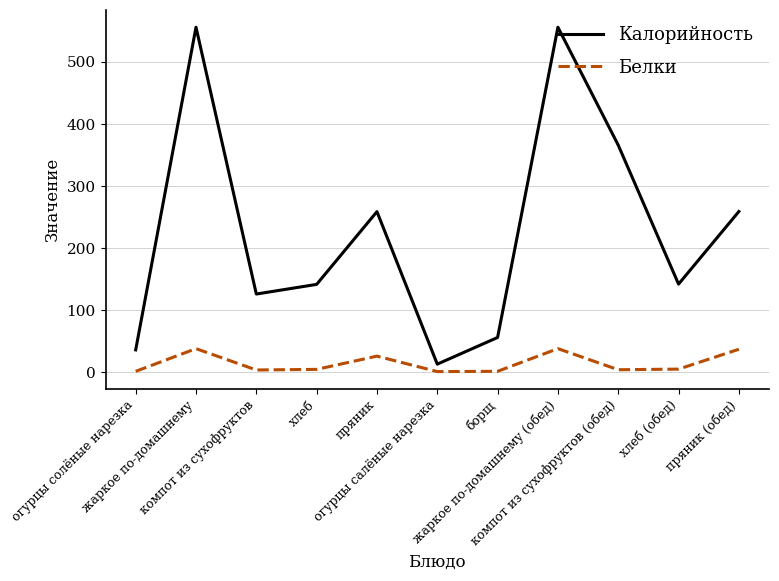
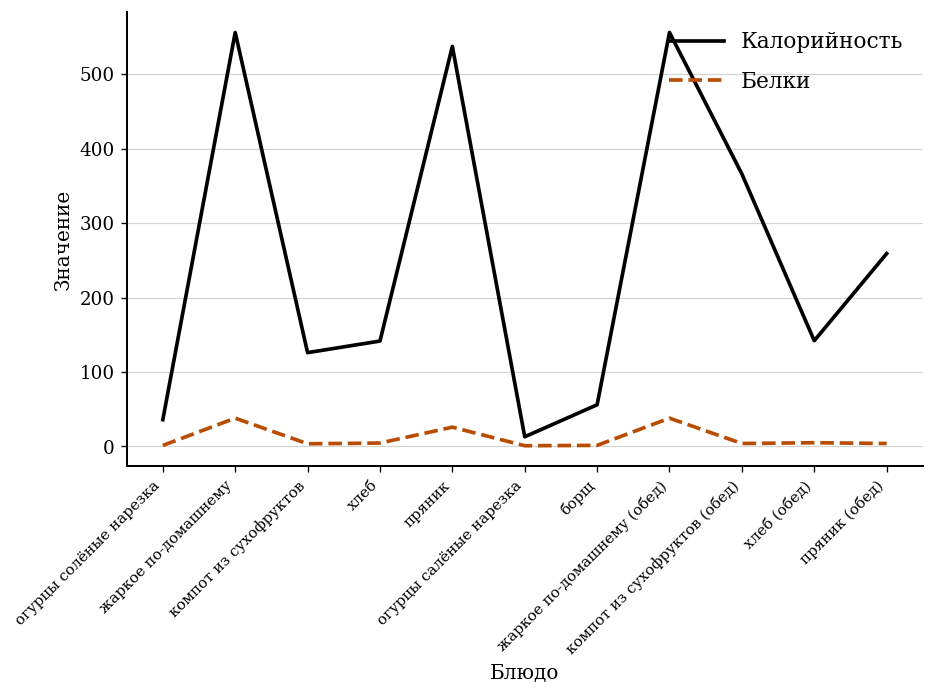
Калорийность, пряник: 260 -> 540
Белки, пряник (обед): 40 -> 0
